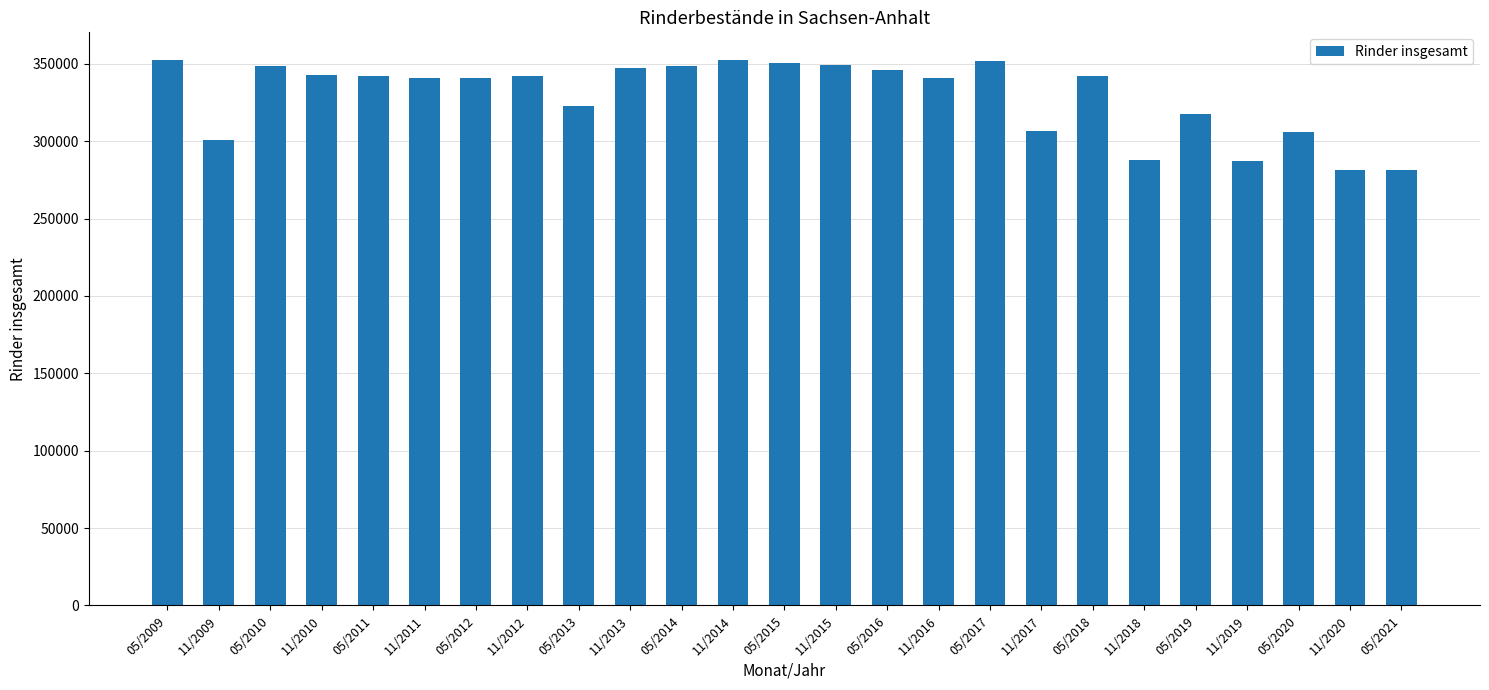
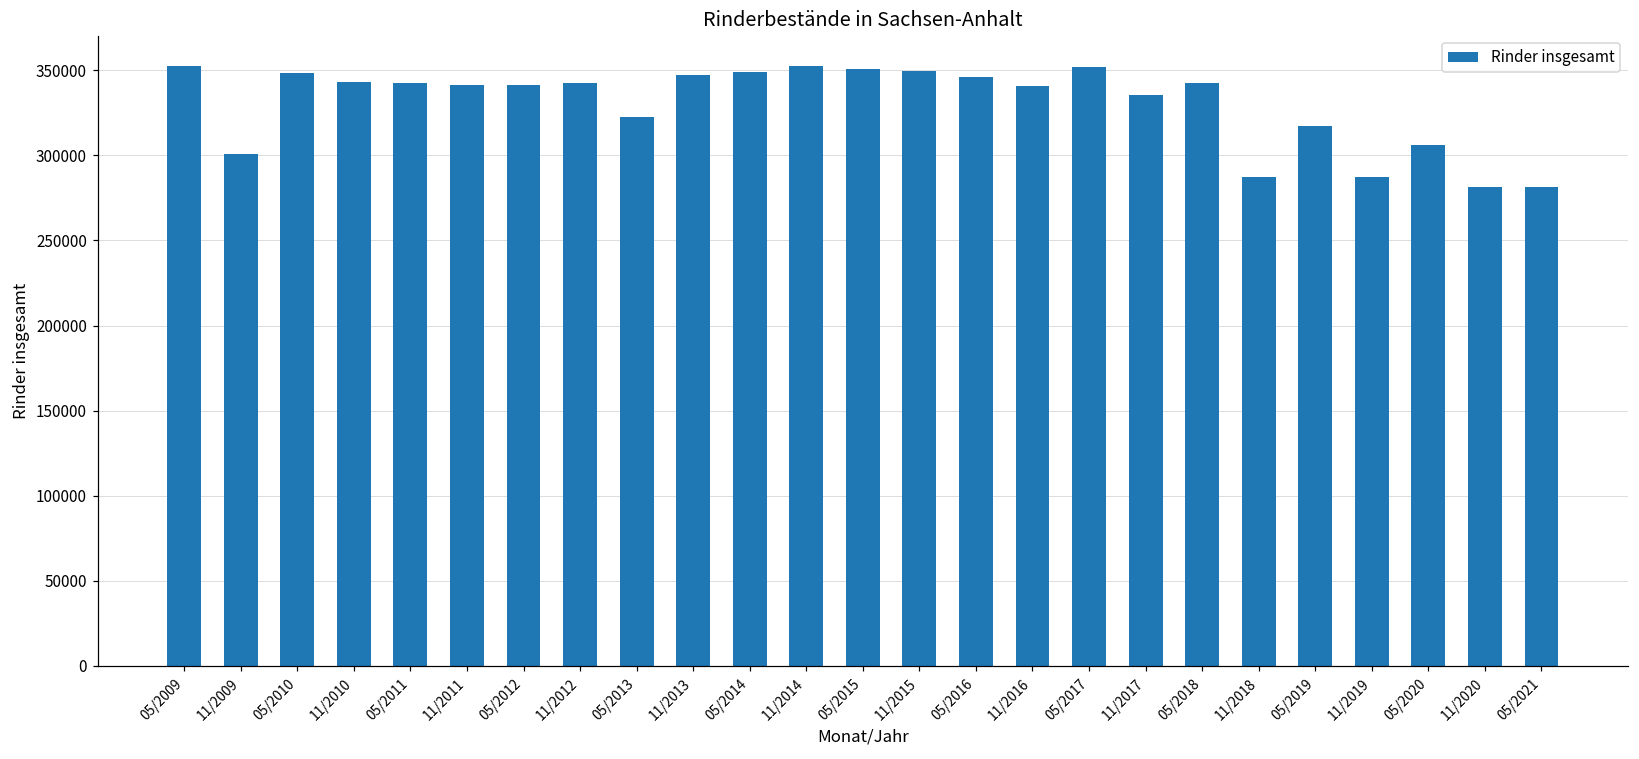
11/2017: 306000 -> 335000
